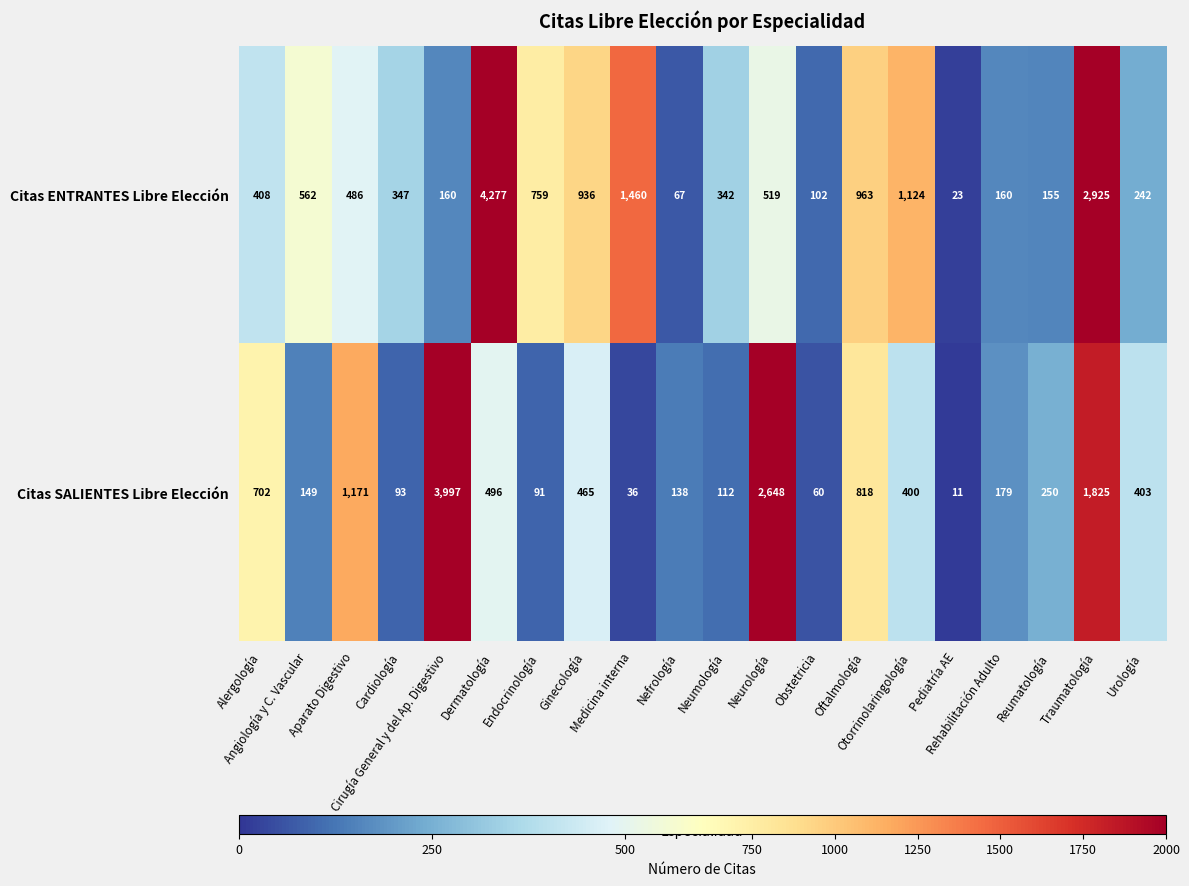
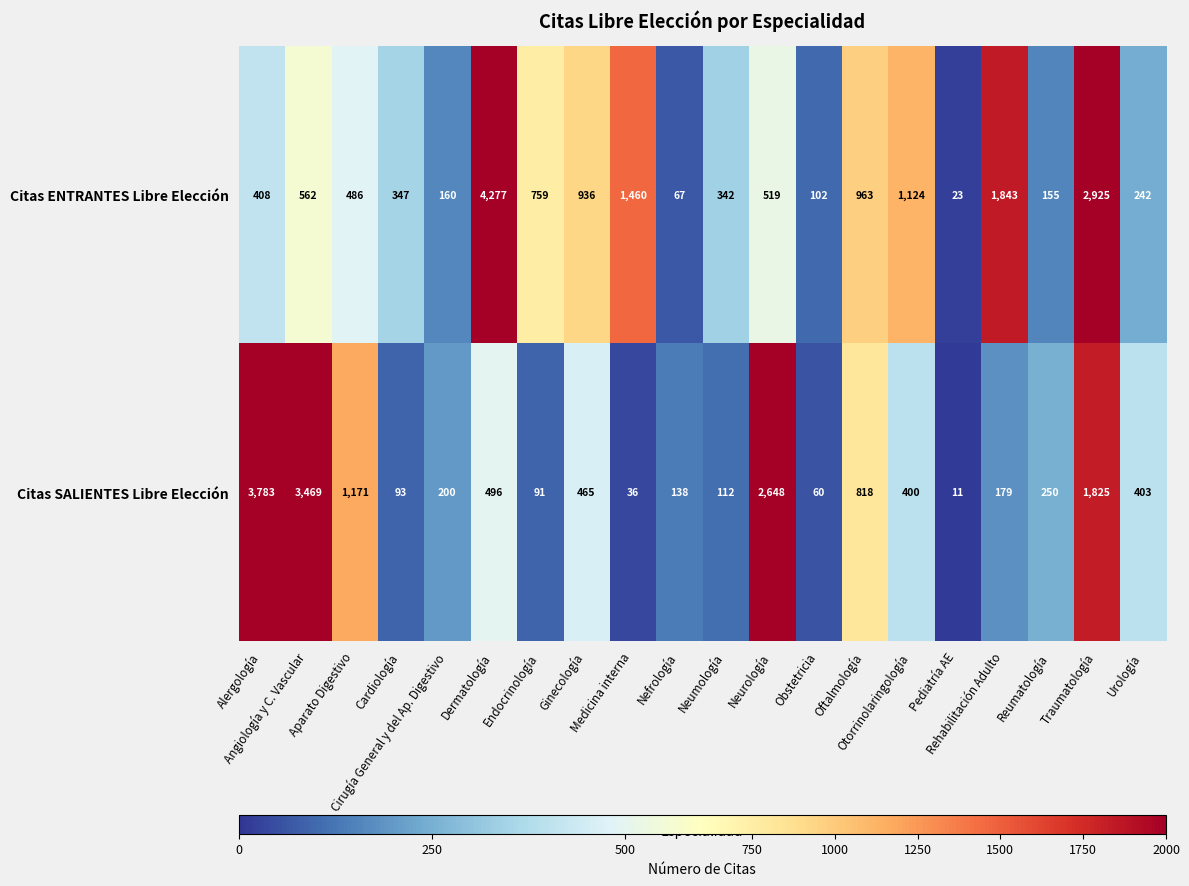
Citas ENTRANTES Libre Elección, Rehabilitación Adulto: 160 -> 1,843
Citas SALIENTES Libre Elección, Alergología: 702 -> 3,783
Citas SALIENTES Libre Elección, Angiología y C. Vascular: 149 -> 3,469
Citas SALIENTES Libre Elección, Cirugía General y del Ap. Digestivo: 3,997 -> 200
